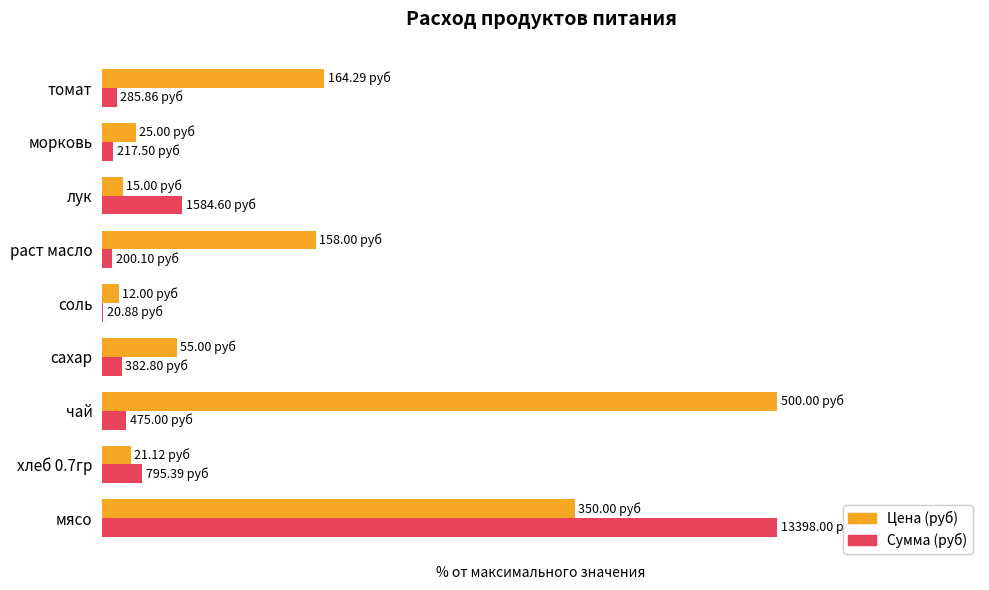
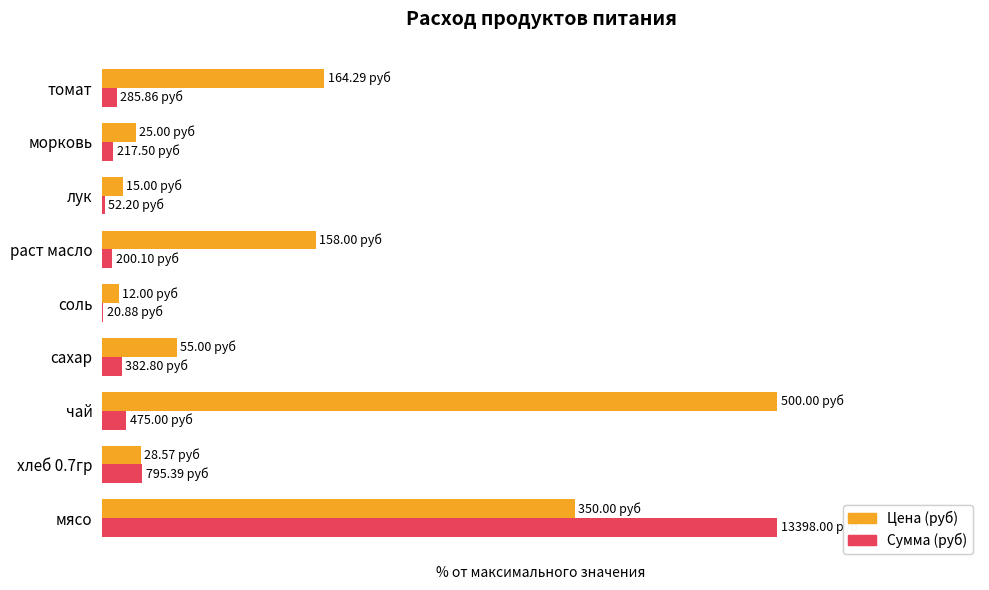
Сумма (руб), лук: 1584.60 -> 52.20
Цена (руб), хлеб 0.7гр: 21.12 -> 28.57
